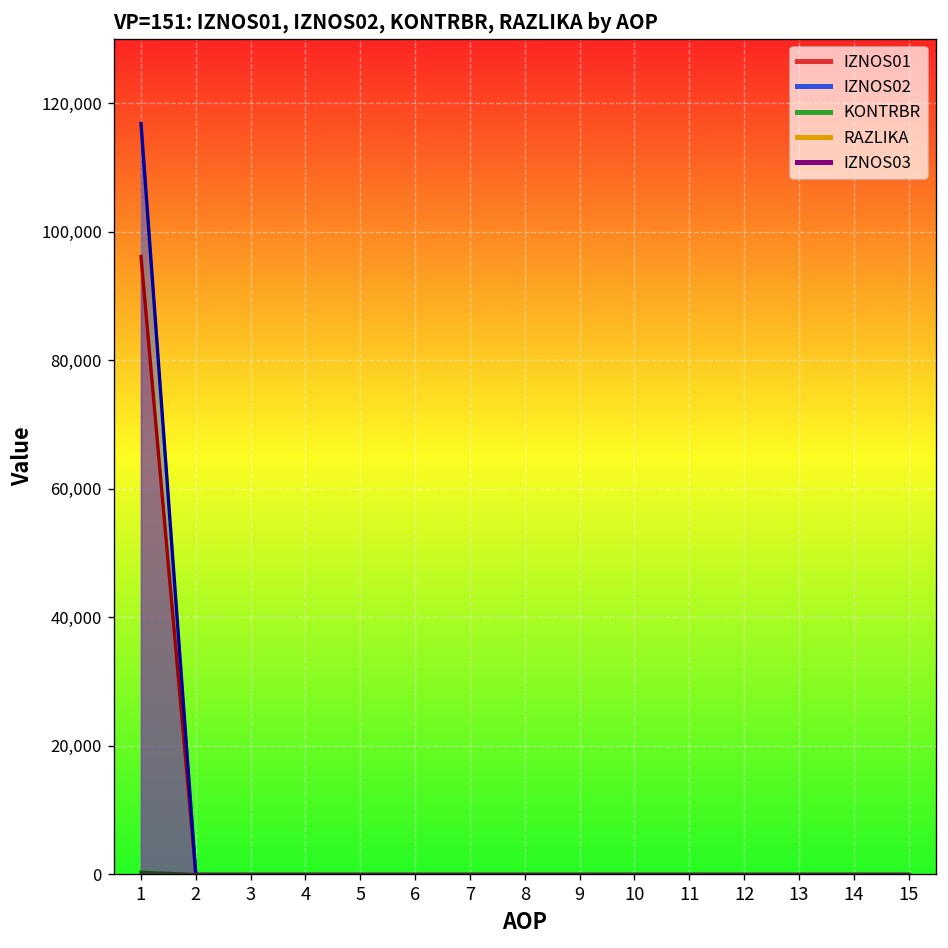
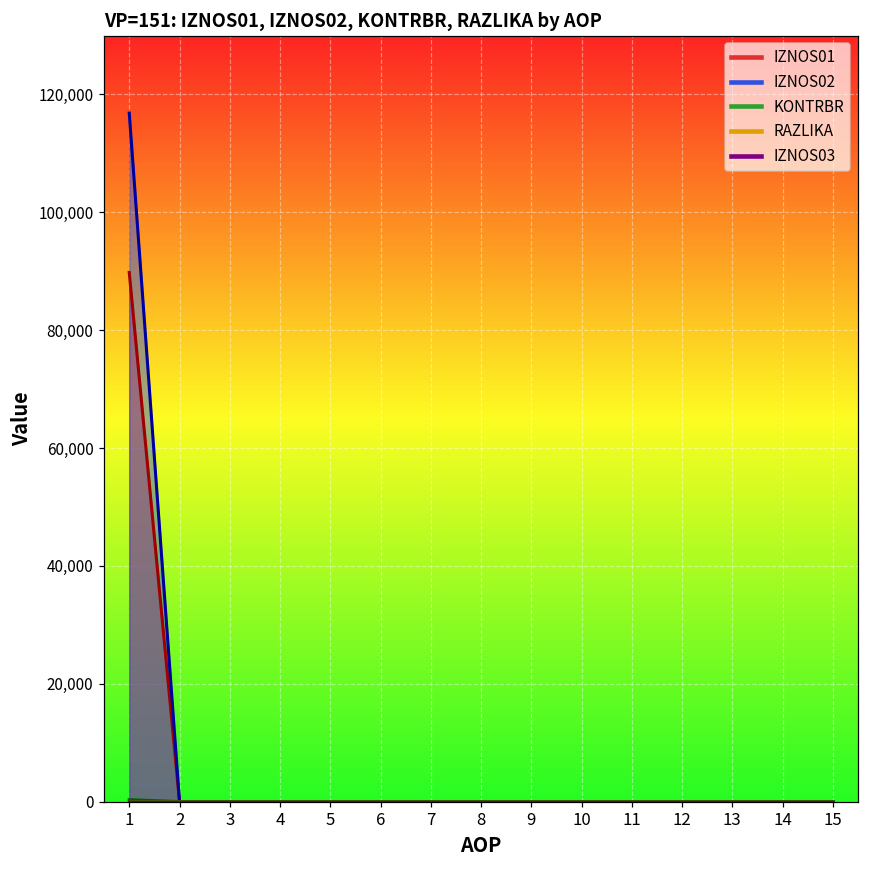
IZNOS01, 1: 96,000 -> 90,000
